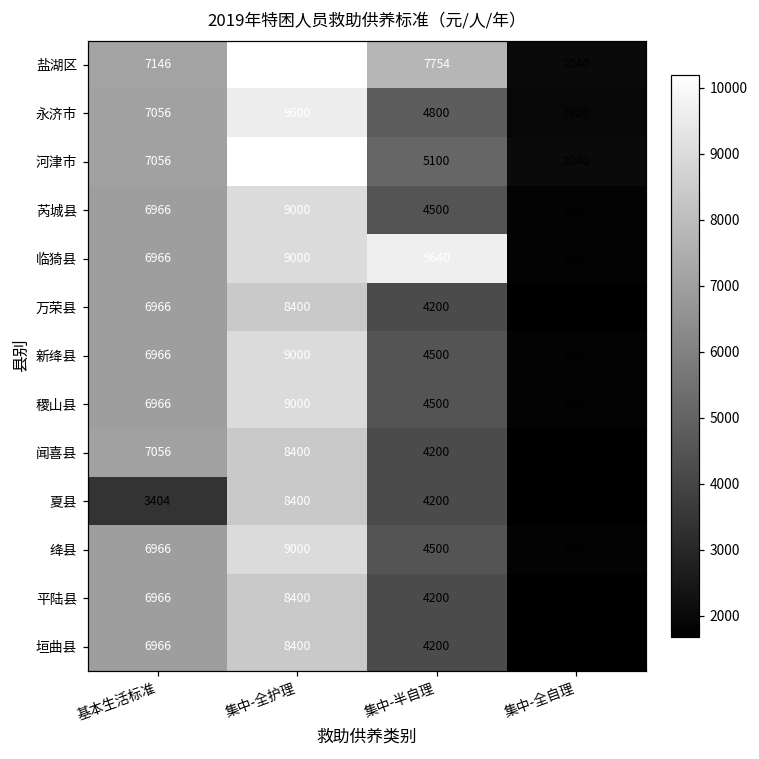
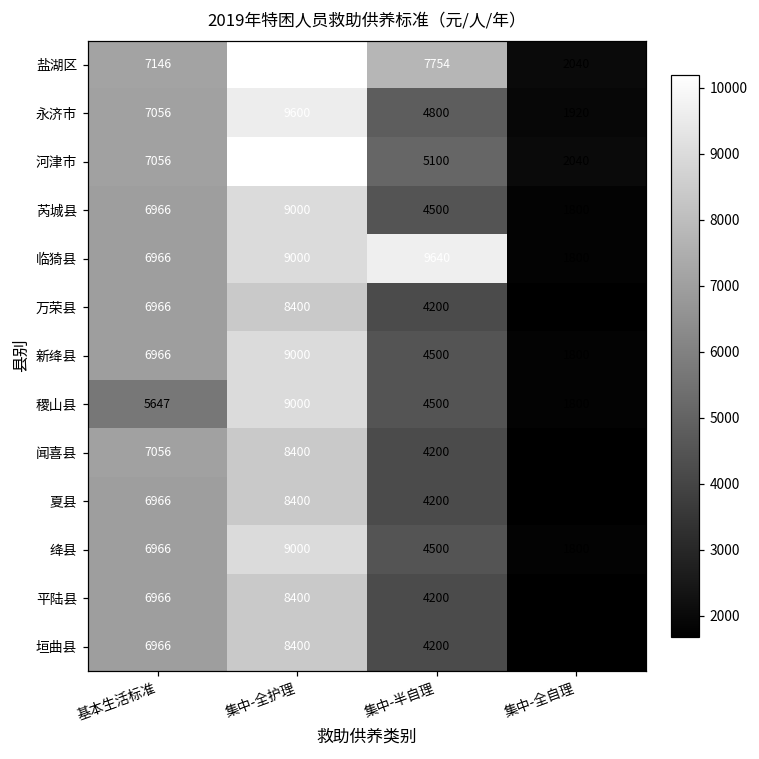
稷山县, 基本生活标准: 6966 -> 5647
夏县, 基本生活标准: 3404 -> 6966
